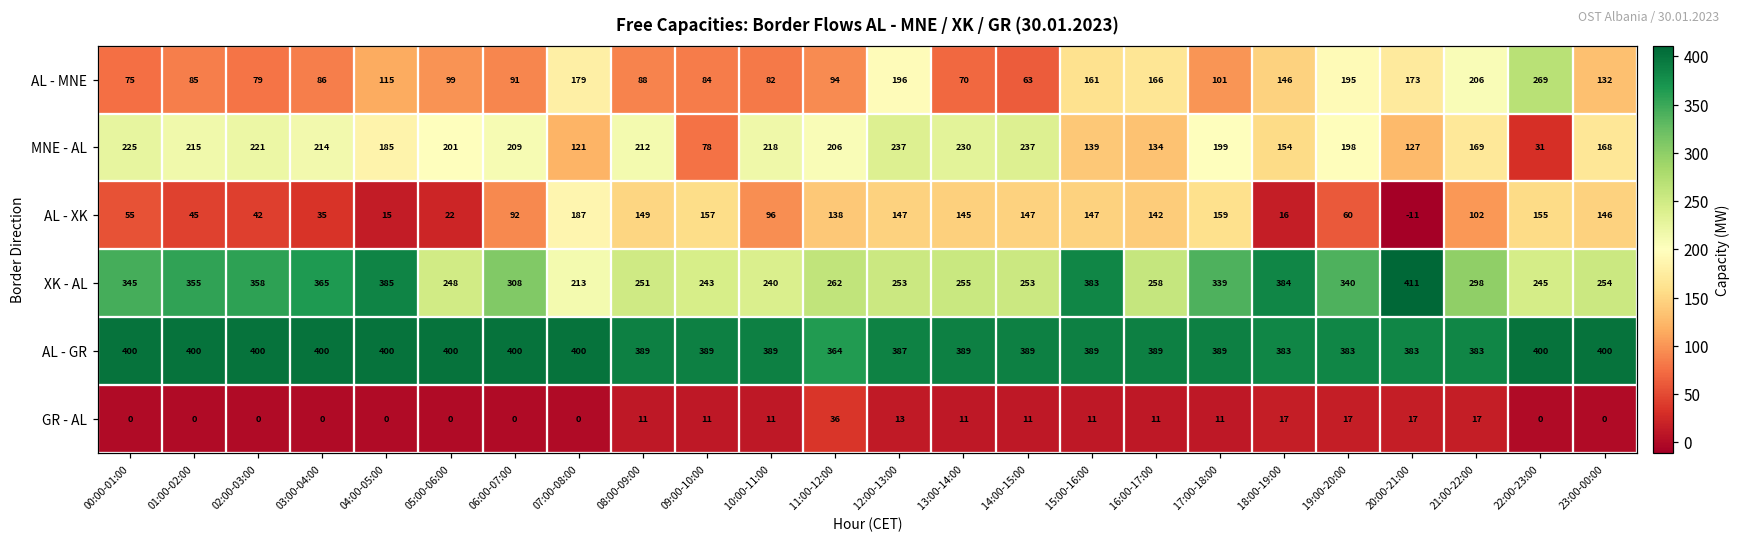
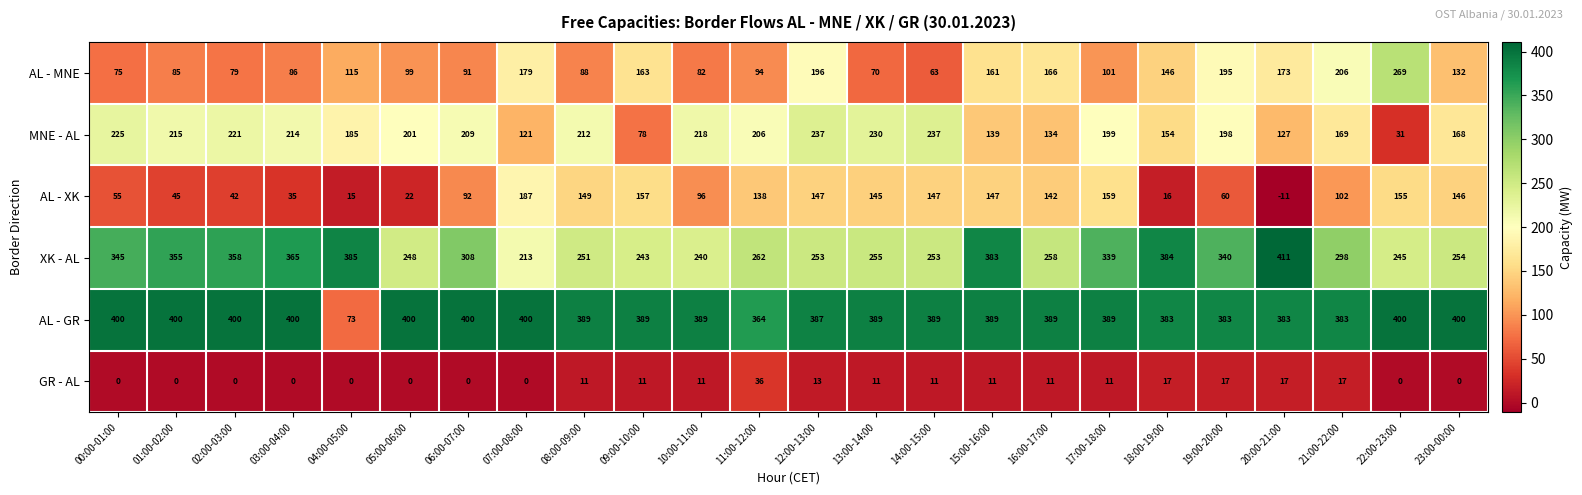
AL - MNE, 09:00-10:00: 84 -> 163
AL - GR, 04:00-05:00: 400 -> 73
